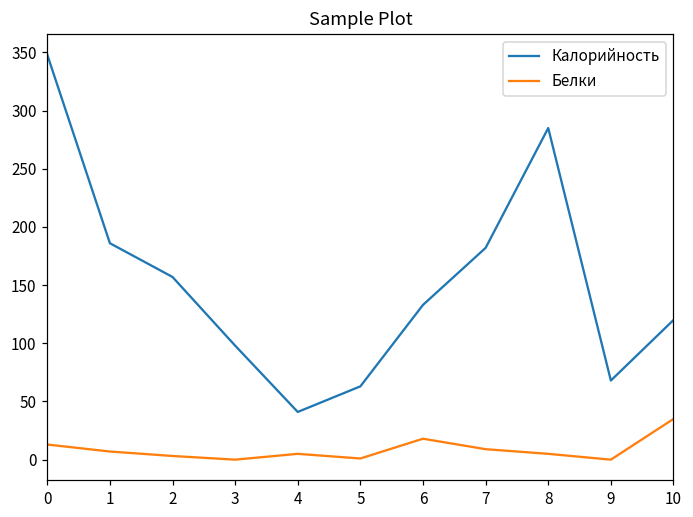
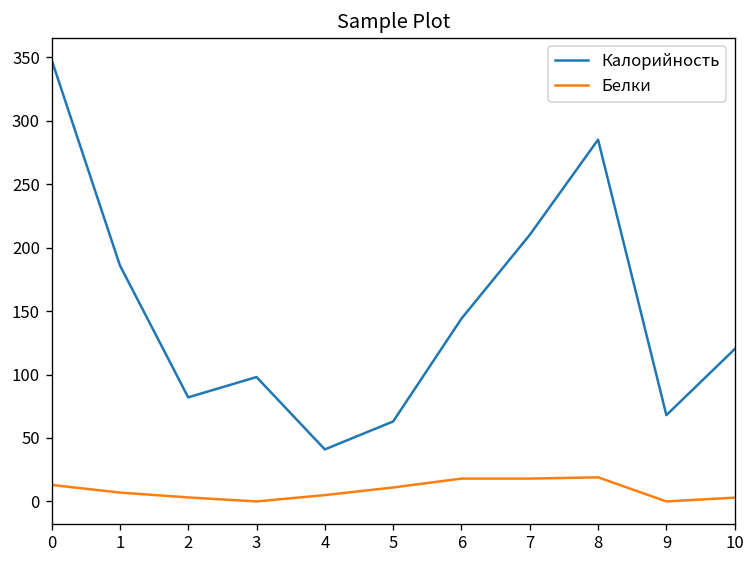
Калорийность, 2: 157 -> 82
Белки, 5: 1 -> 11
Калорийность, 6: 133 -> 144
Калорийность, 7: 182 -> 210
Белки, 7: 9 -> 18
Белки, 8: 5 -> 19
Белки, 10: 35 -> 3
